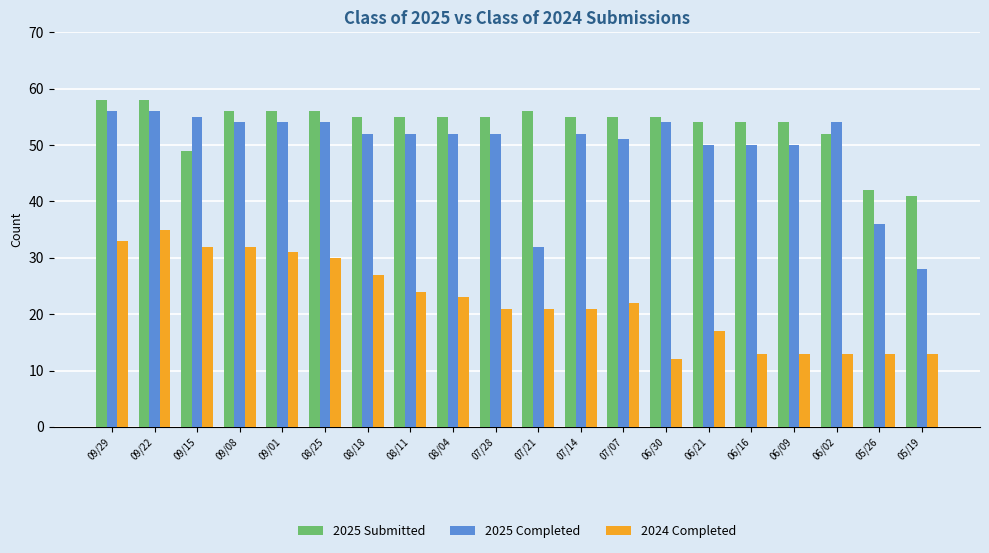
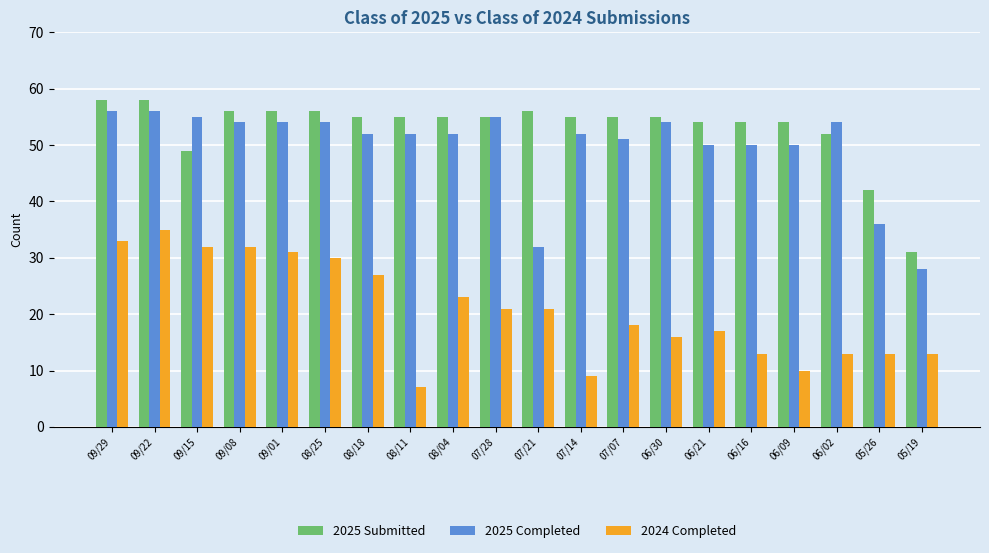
2024 Completed, 08/11: 24 -> 7
2025 Completed, 07/28: 52 -> 55
2024 Completed, 07/14: 21 -> 9
2024 Completed, 07/07: 22 -> 18
2024 Completed, 06/30: 12 -> 16
2024 Completed, 06/09: 13 -> 10
2025 Submitted, 05/19: 41 -> 31
